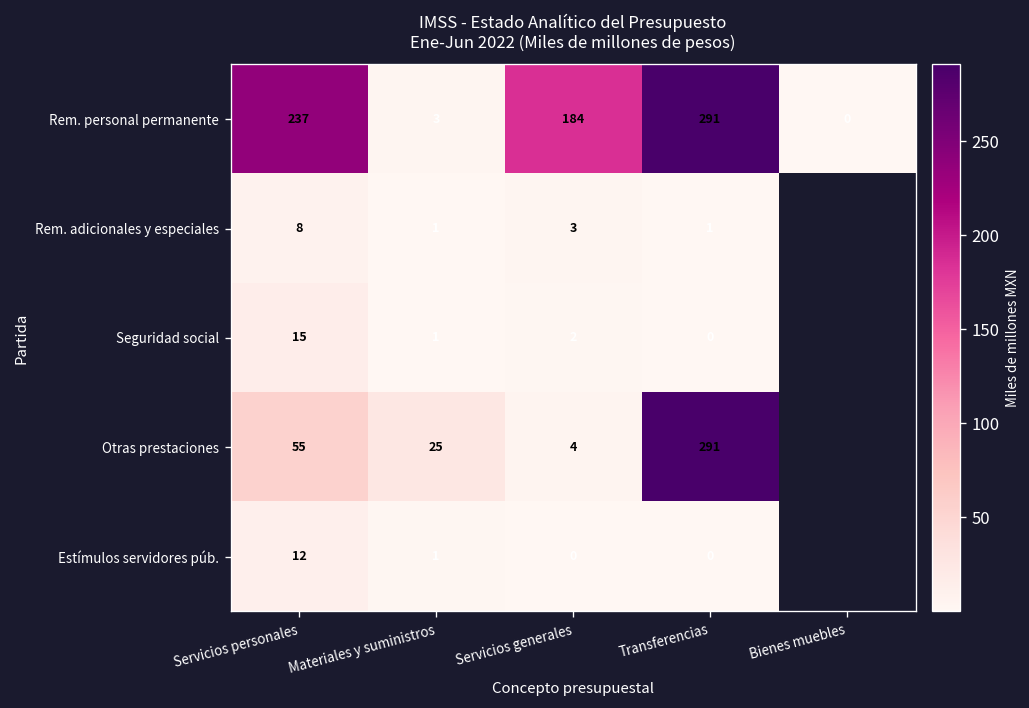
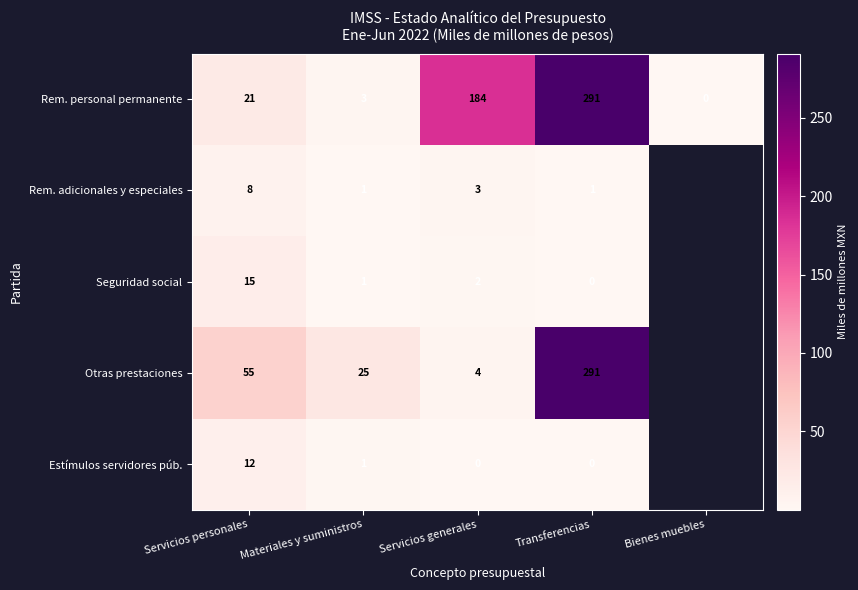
Rem. personal permanente, Servicios personales: 237 -> 21
